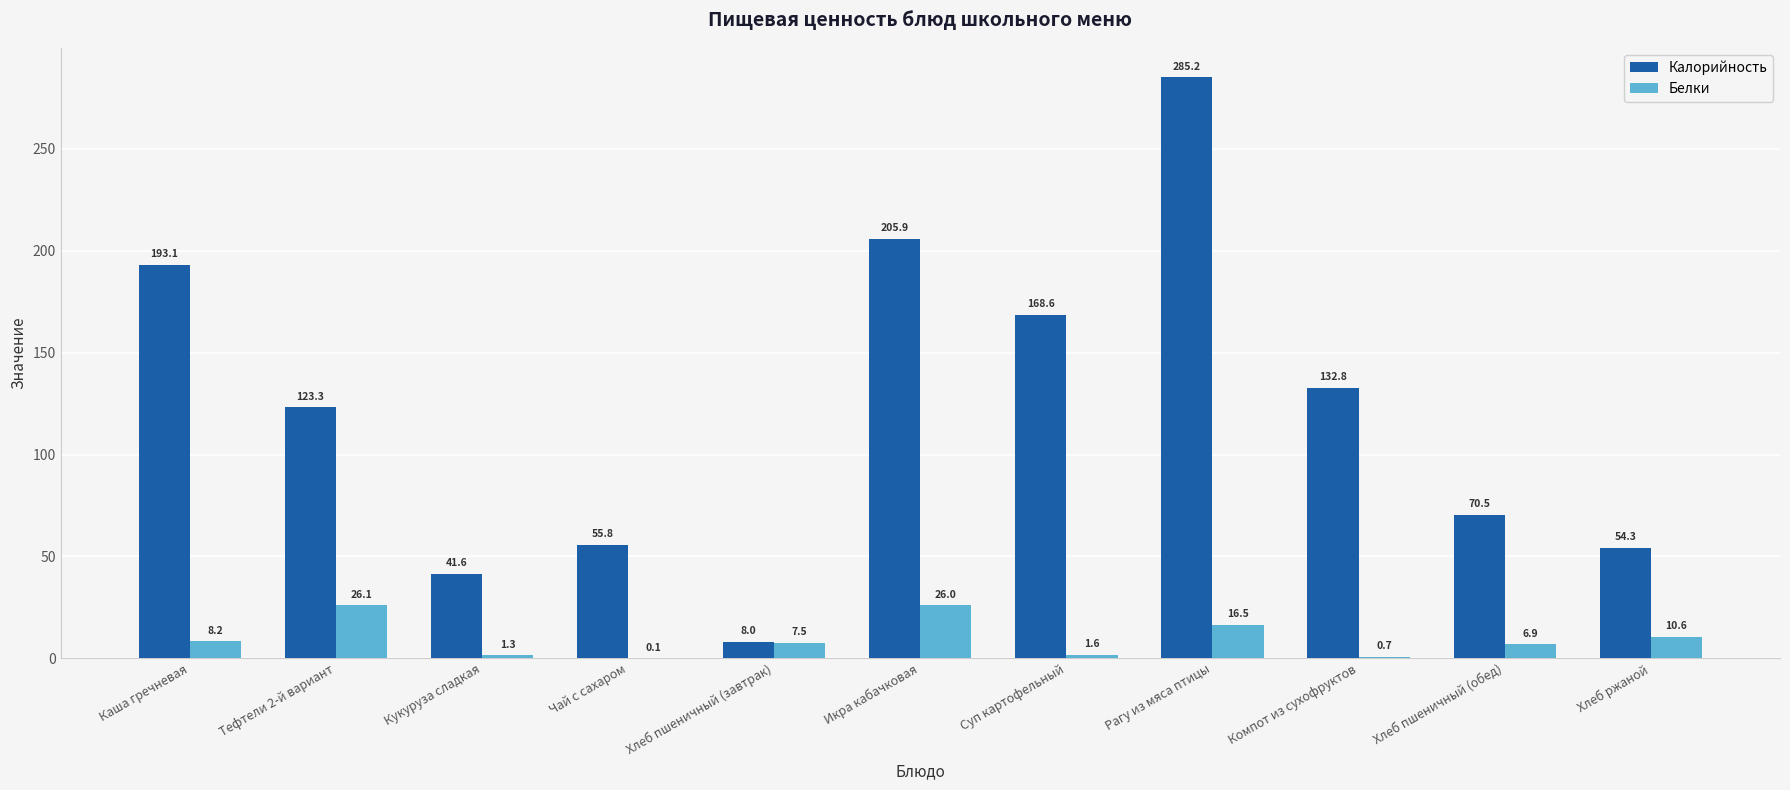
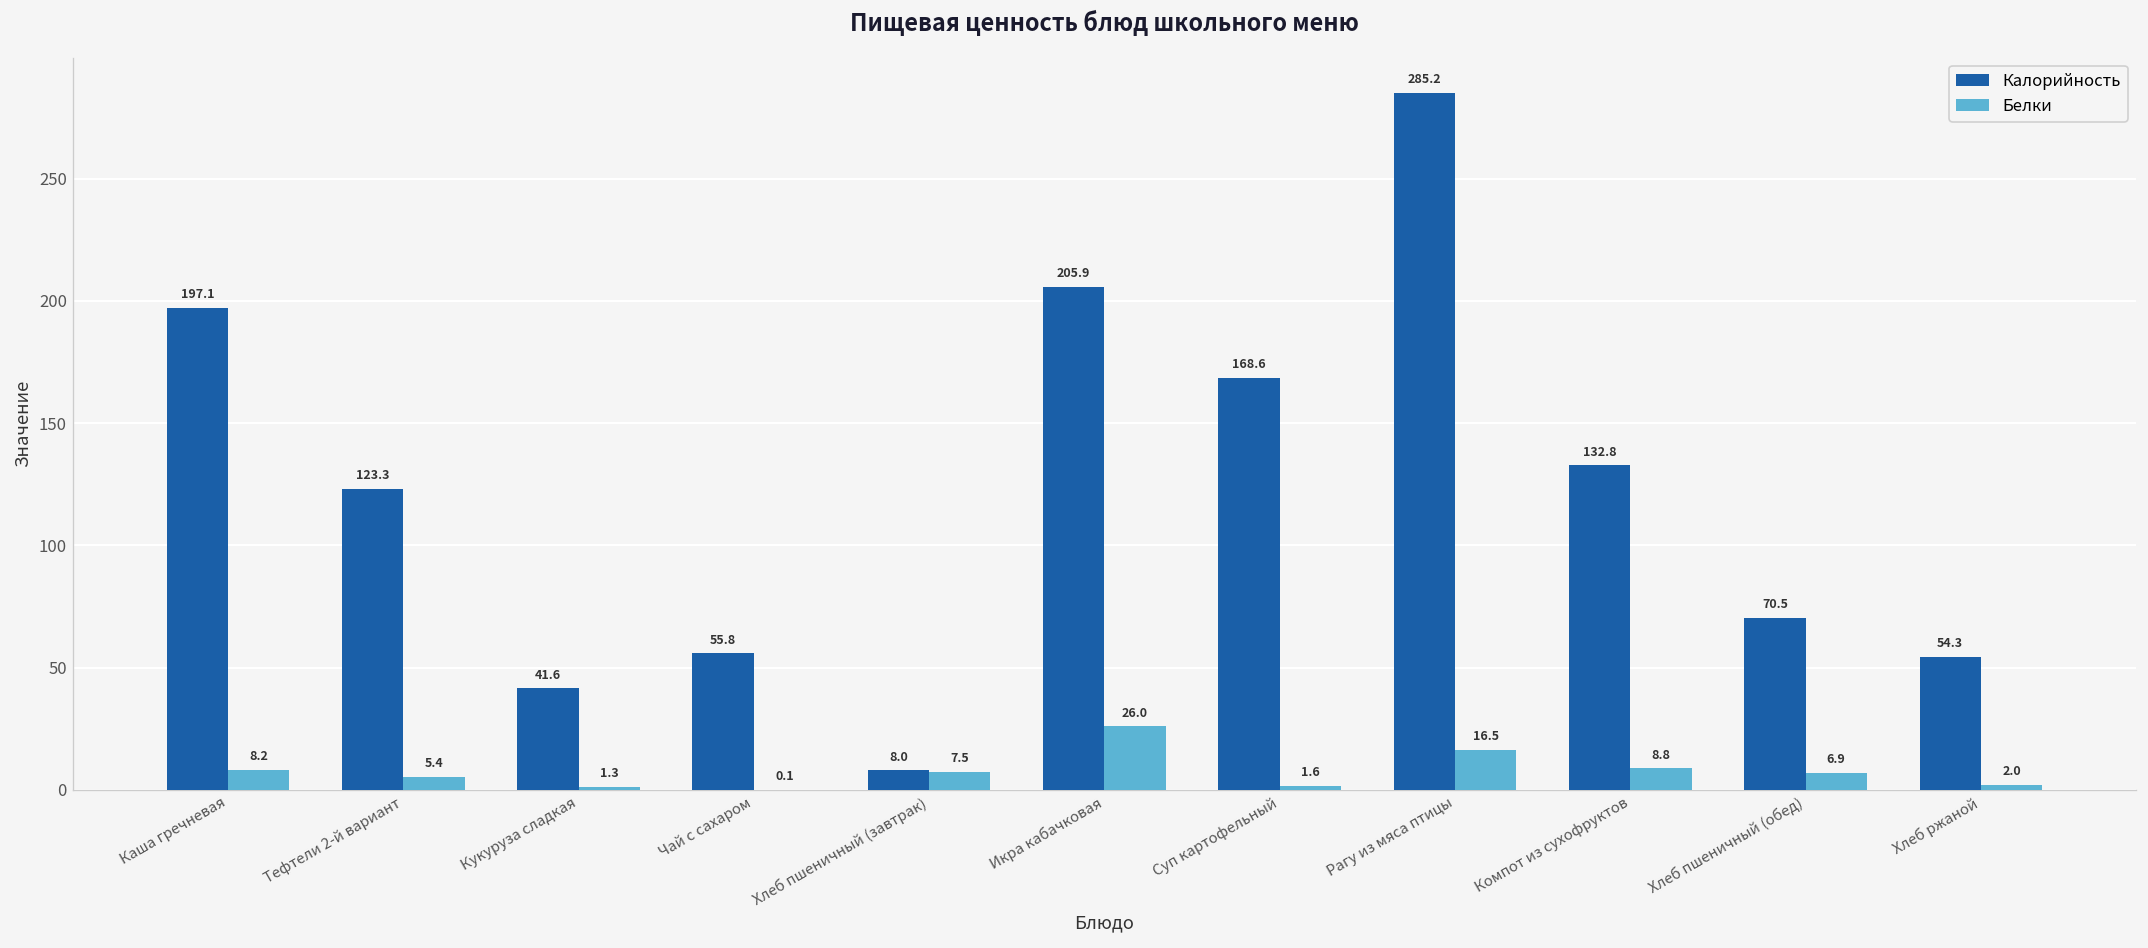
Калорийность, Каша гречневая: 193.1 -> 197.1
Белки, Тефтели 2-й вариант: 26.1 -> 5.4
Белки, Компот из сухофруктов: 0.7 -> 8.8
Белки, Хлеб ржаной: 10.6 -> 2.0
